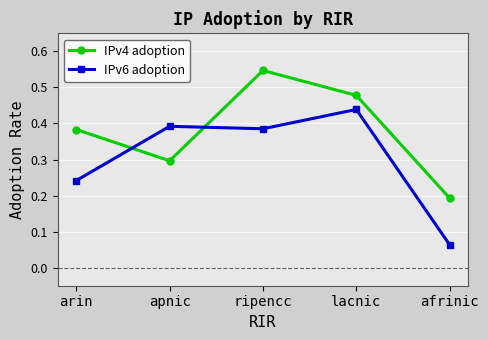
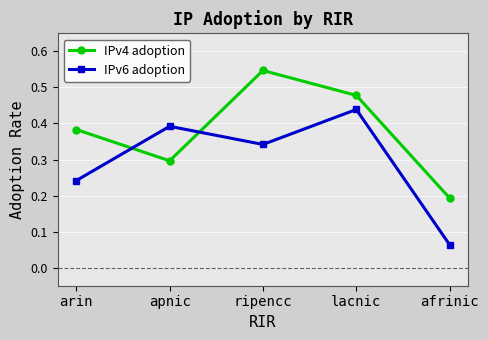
IPv6 adoption, ripencc: 0.39 -> 0.34
